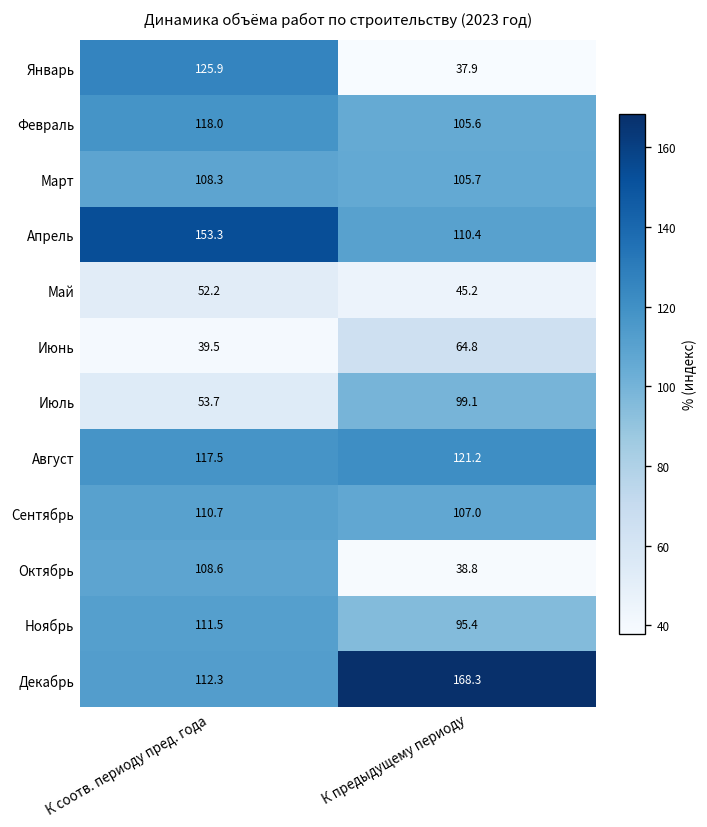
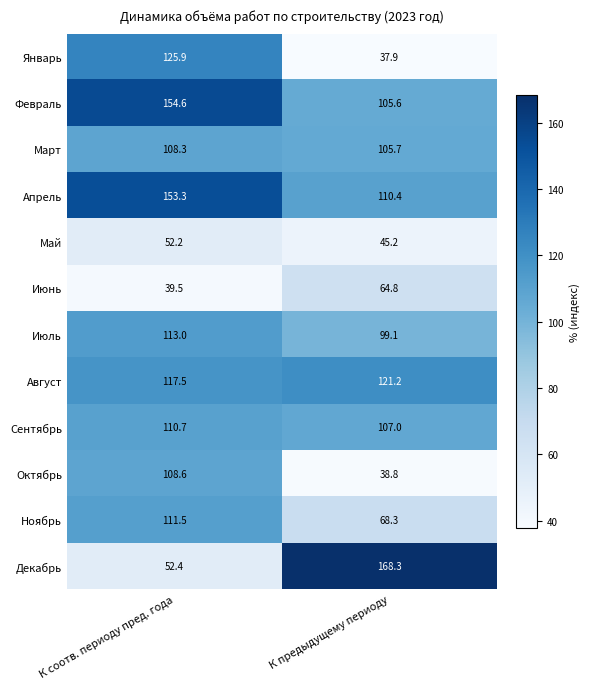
Февраль, К соотв. периоду пред. года: 118.0 -> 154.6
Июль, К соотв. периоду пред. года: 53.7 -> 113.0
Ноябрь, К предыдущему периоду: 95.4 -> 68.3
Декабрь, К соотв. периоду пред. года: 112.3 -> 52.4
